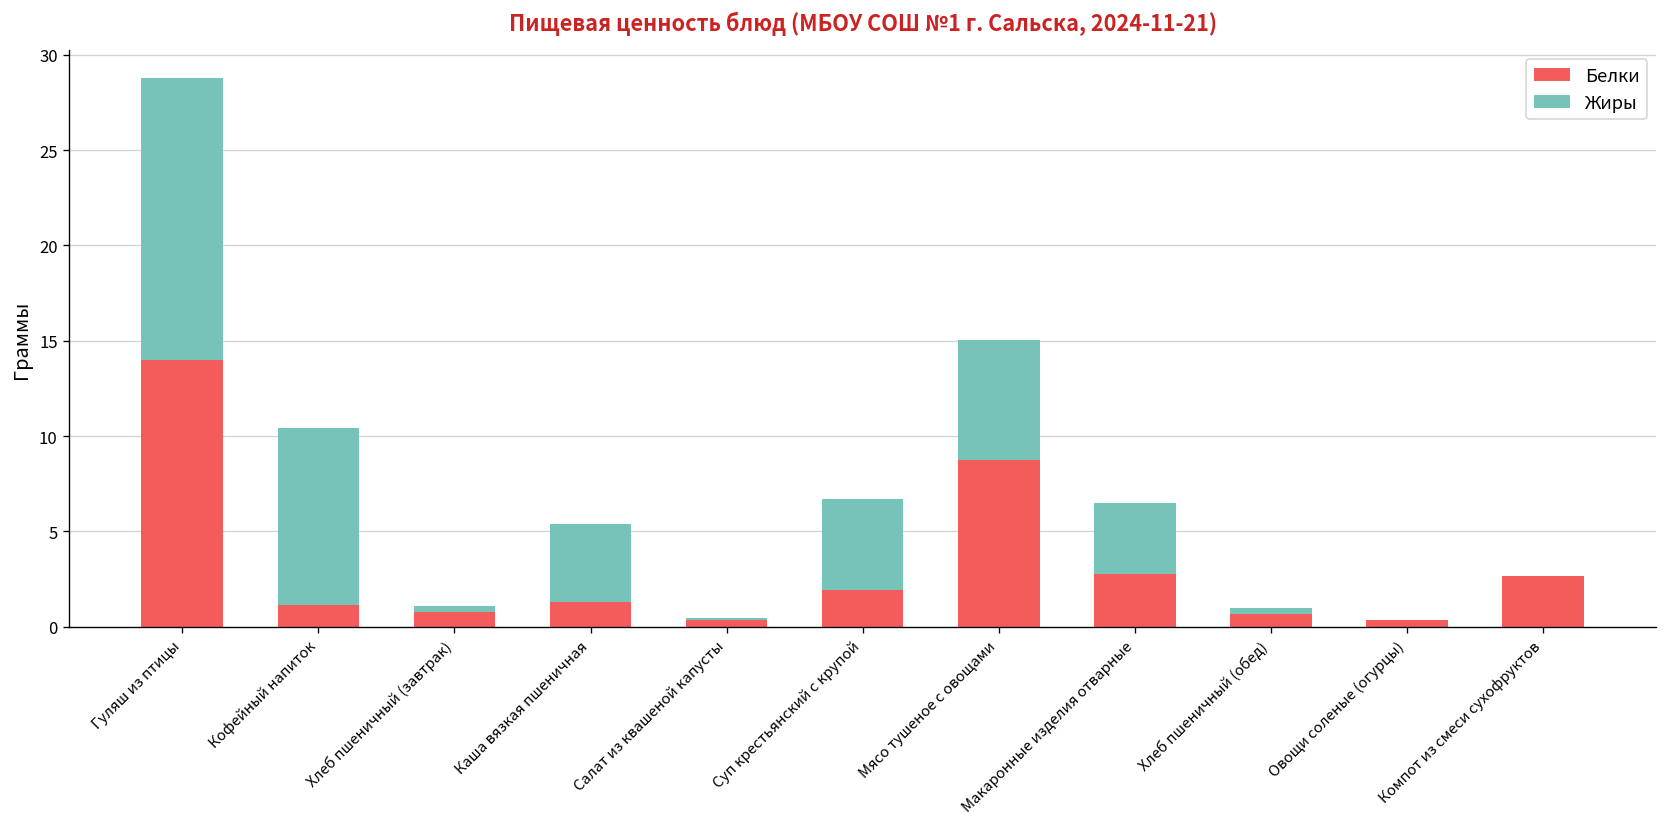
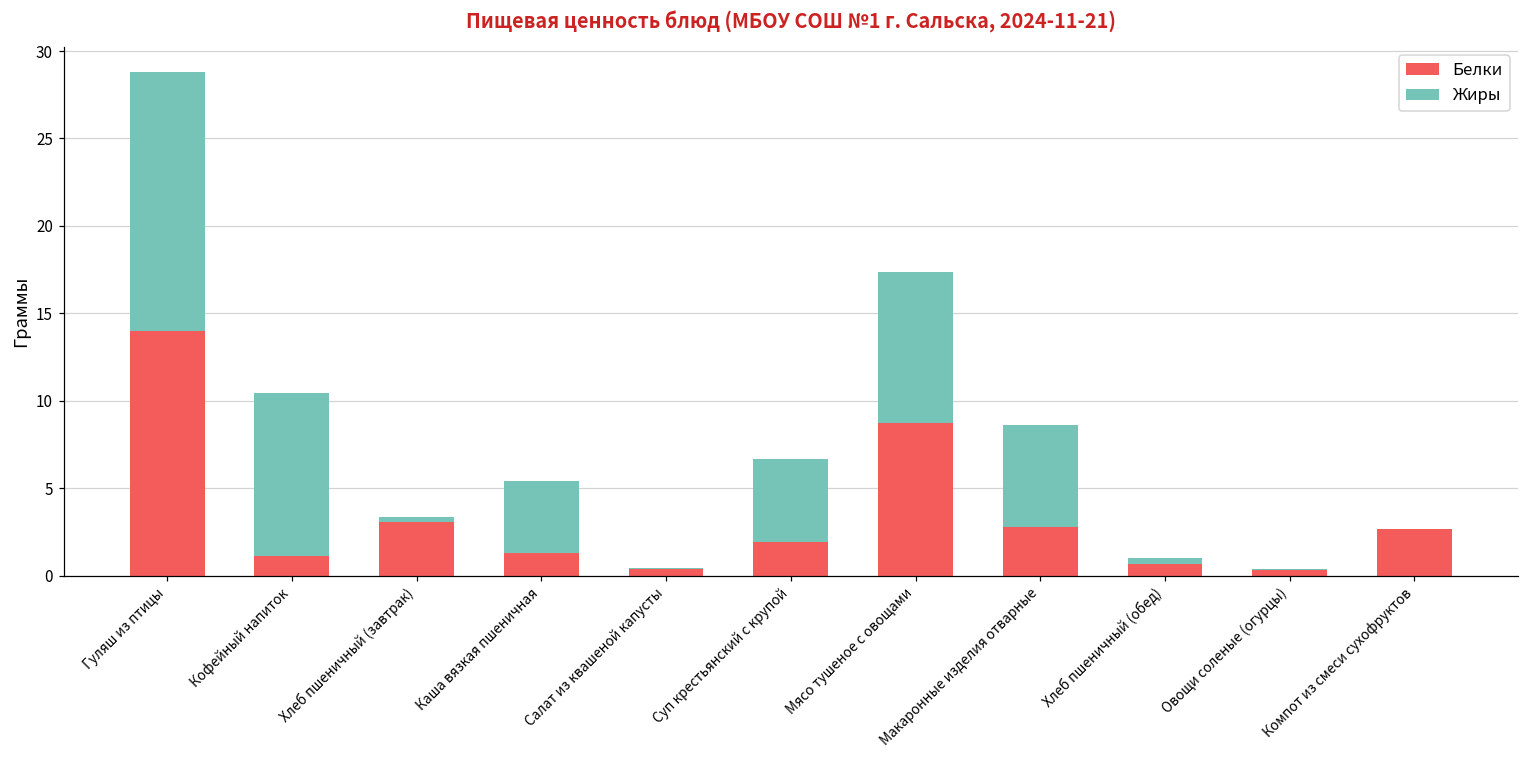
Белки, Хлеб пшеничный (завтрак): 0.8 -> 3.0
Жиры, Мясо тушеное с овощами: 6.3 -> 8.7
Жиры, Макаронные изделия отварные: 3.7 -> 5.8
